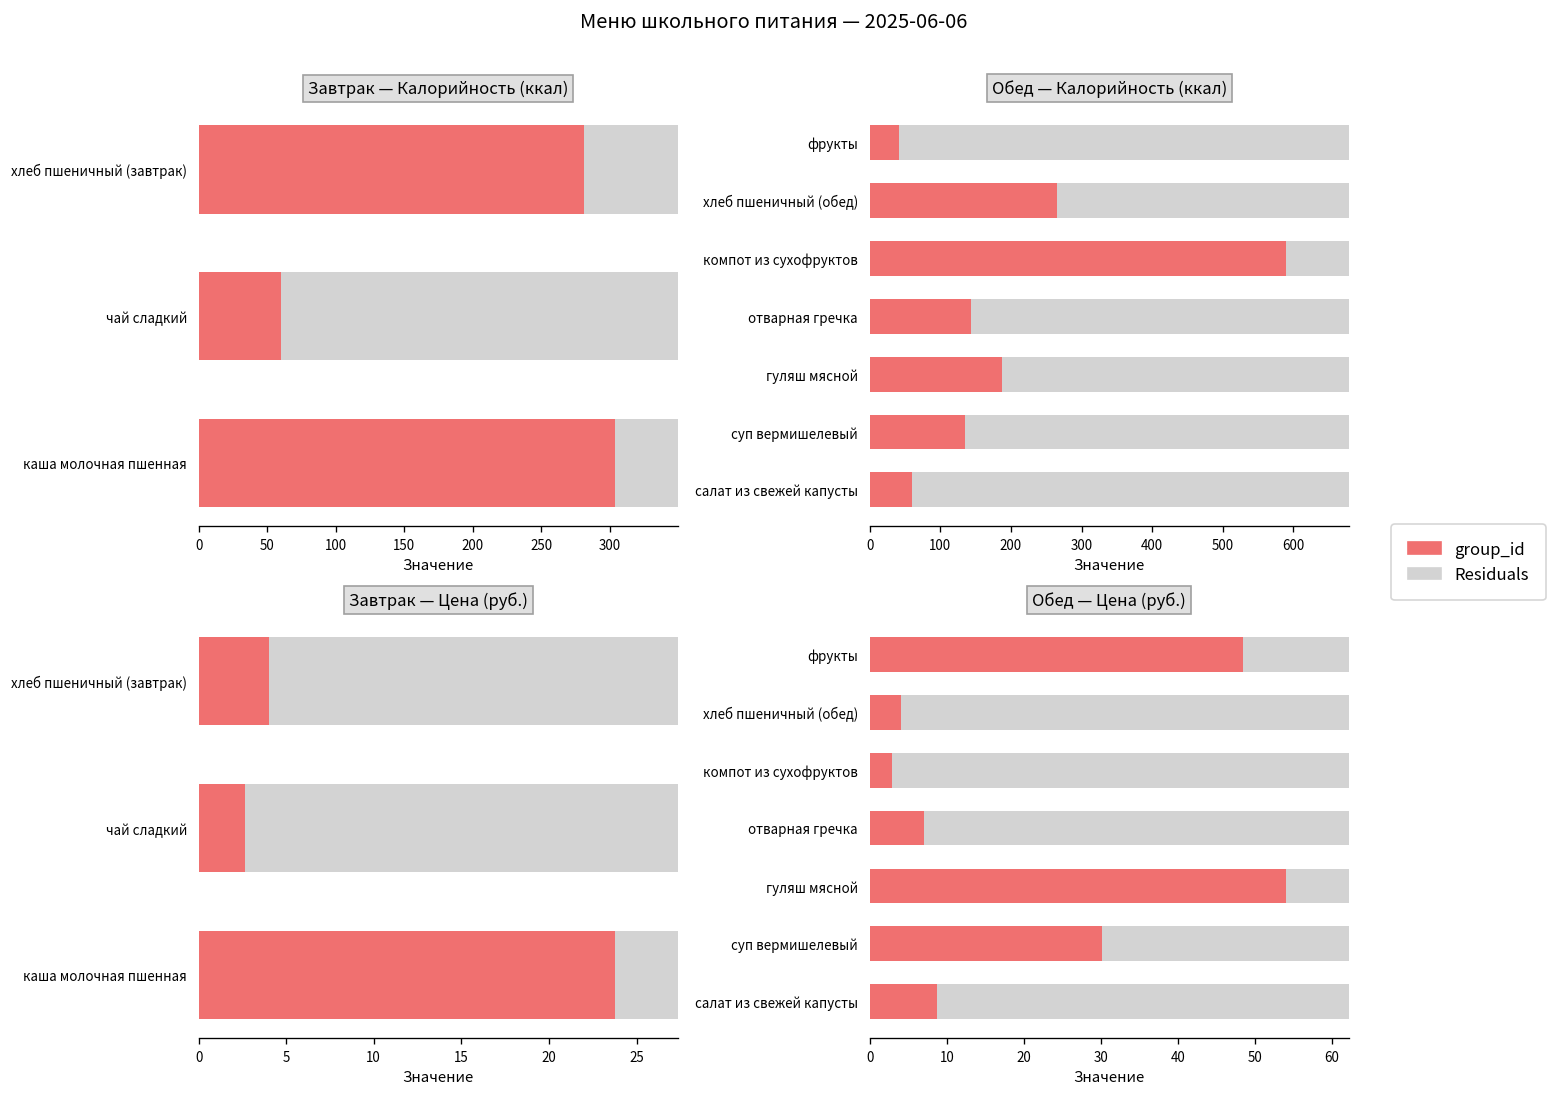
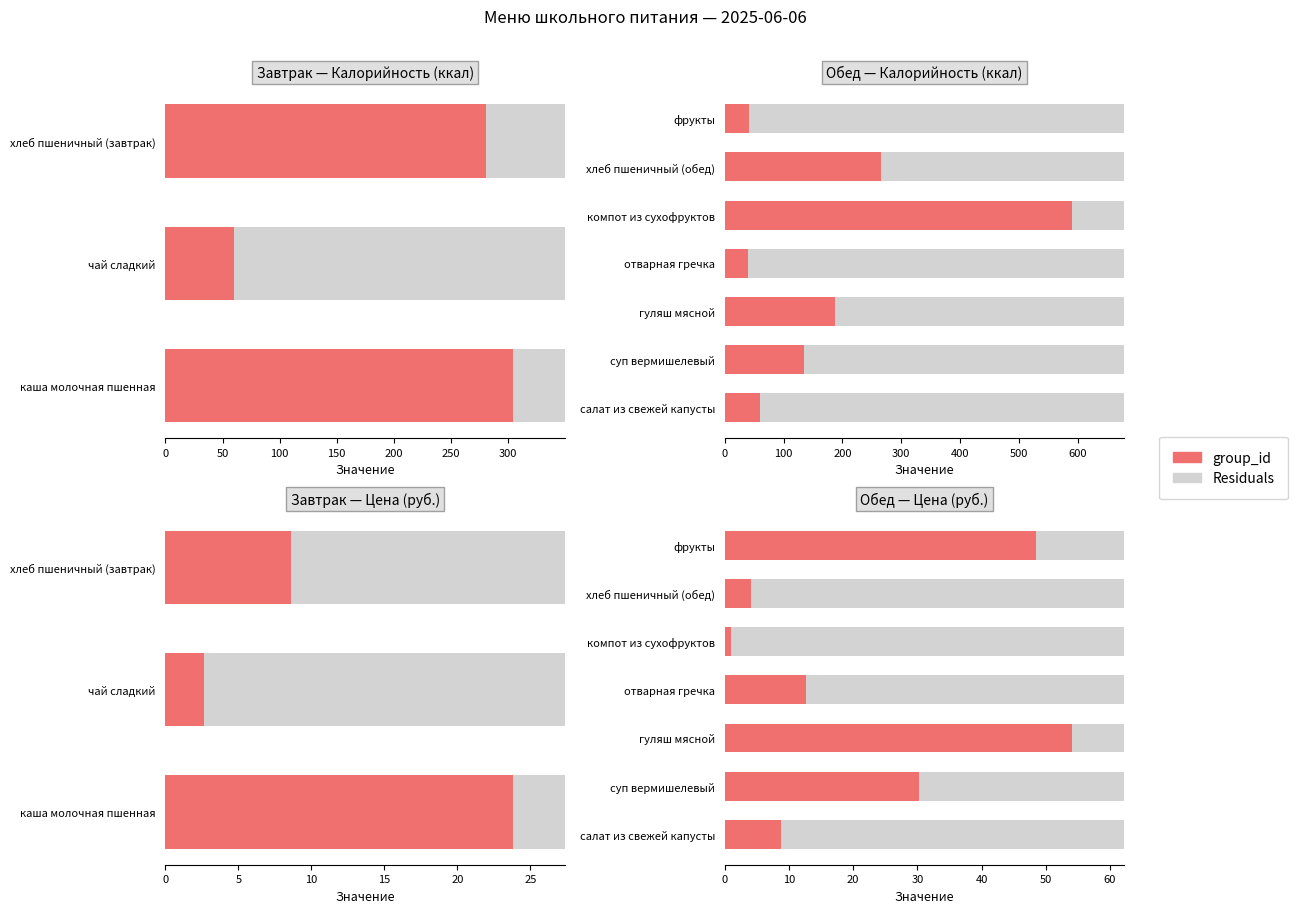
Обед — Калорийность (ккал), group_id, отварная гречка: 140 -> 40
Завтрак — Цена (руб.), group_id, хлеб пшеничный (завтрак): 4.0 -> 8.6
Обед — Цена (руб.), group_id, компот из сухофруктов: 3 -> 1
Обед — Цена (руб.), group_id, отварная гречка: 7 -> 13
